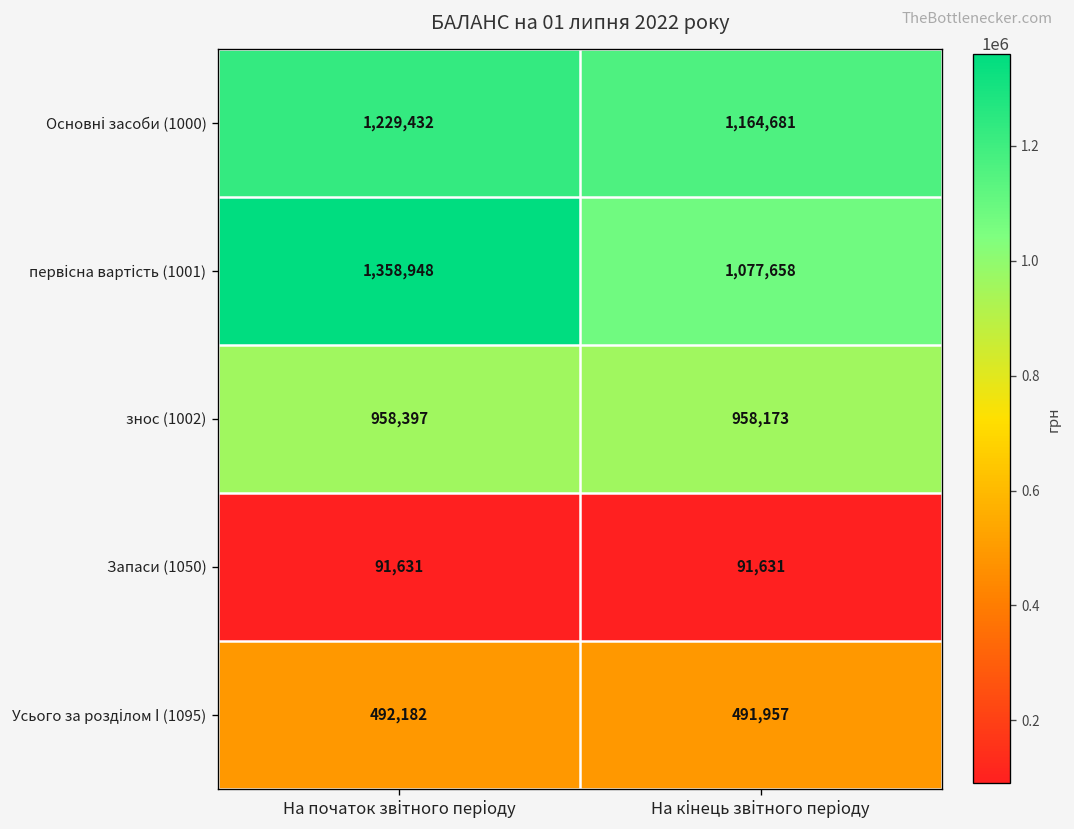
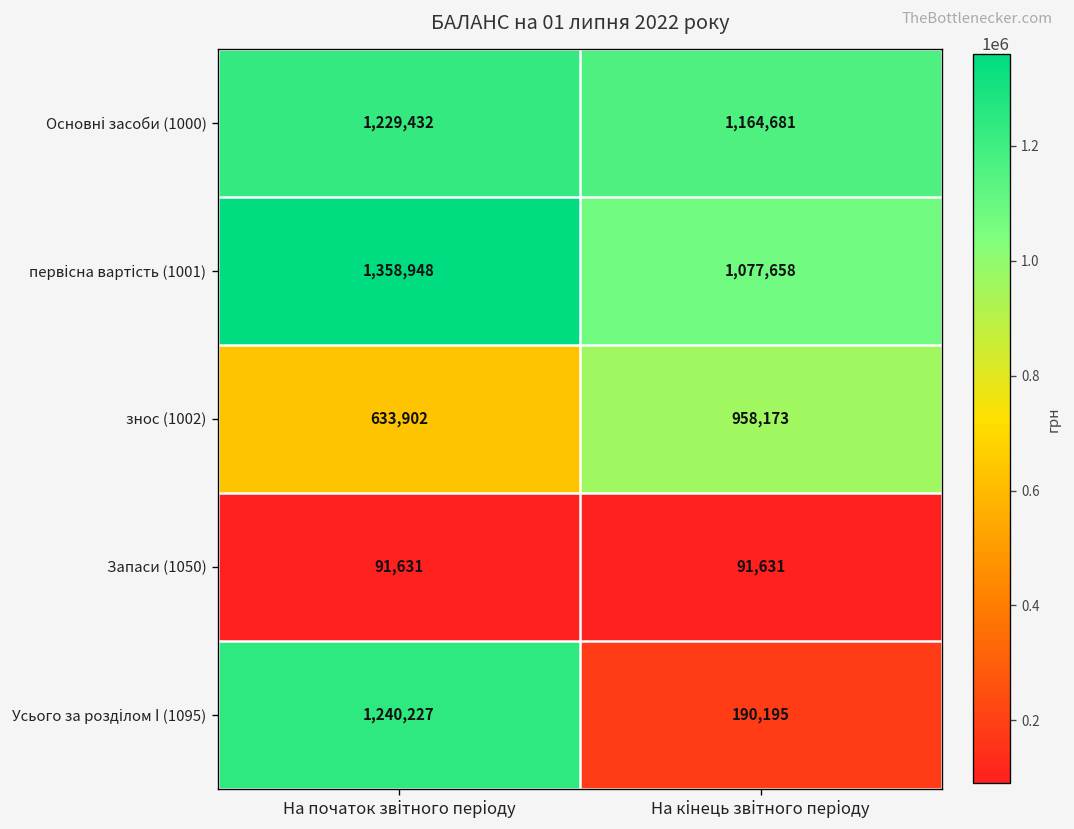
знос (1002), На початок звітного періоду: 958,397 -> 633,902
Усього за розділом І (1095), На початок звітного періоду: 492,182 -> 1,240,227
Усього за розділом І (1095), На кінець звітного періоду: 491,957 -> 190,195
